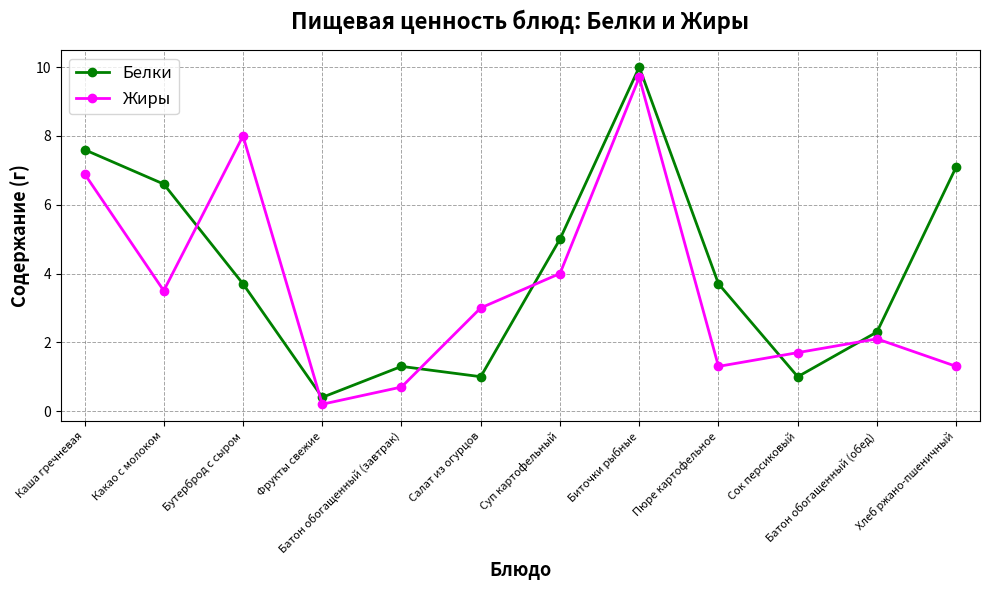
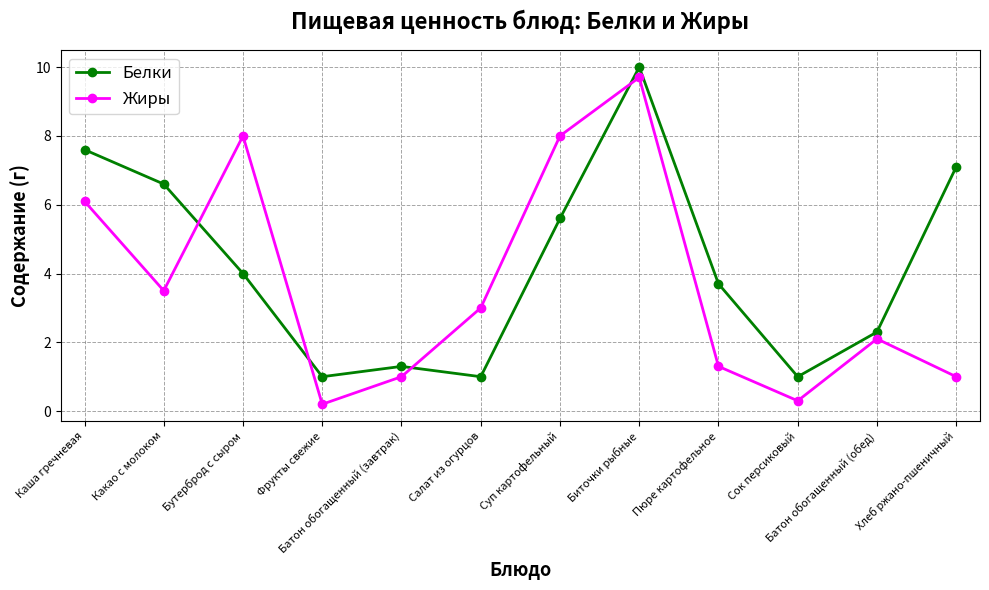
Жиры, Каша гречневая: 6.9 -> 6.1
Белки, Бутерброд с сыром: 3.7 -> 4.0
Белки, Фрукты свежие: 0.4 -> 1.0
Жиры, Батон обогащенный (завтрак): 0.7 -> 1.0
Белки, Суп картофельный: 5.0 -> 5.6
Жиры, Суп картофельный: 4 -> 8
Жиры, Сок персиковый: 1.7 -> 0.3
Жиры, Хлеб ржано-пшеничный: 1.3 -> 1.0
